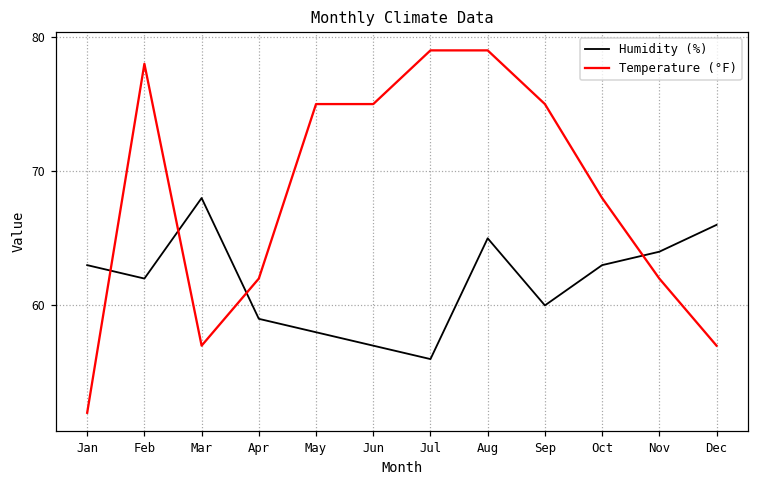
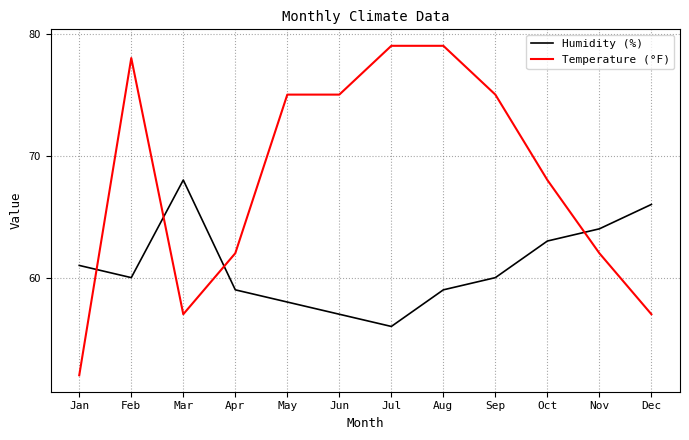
Humidity (%), Jan: 63 -> 61
Humidity (%), Feb: 62 -> 60
Humidity (%), Aug: 65 -> 59
